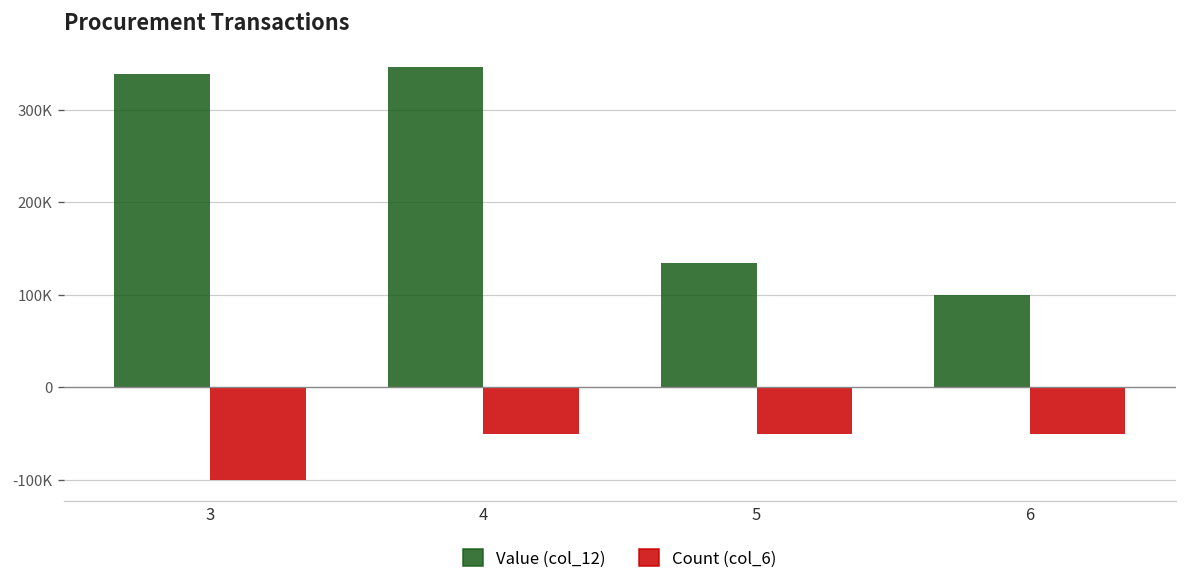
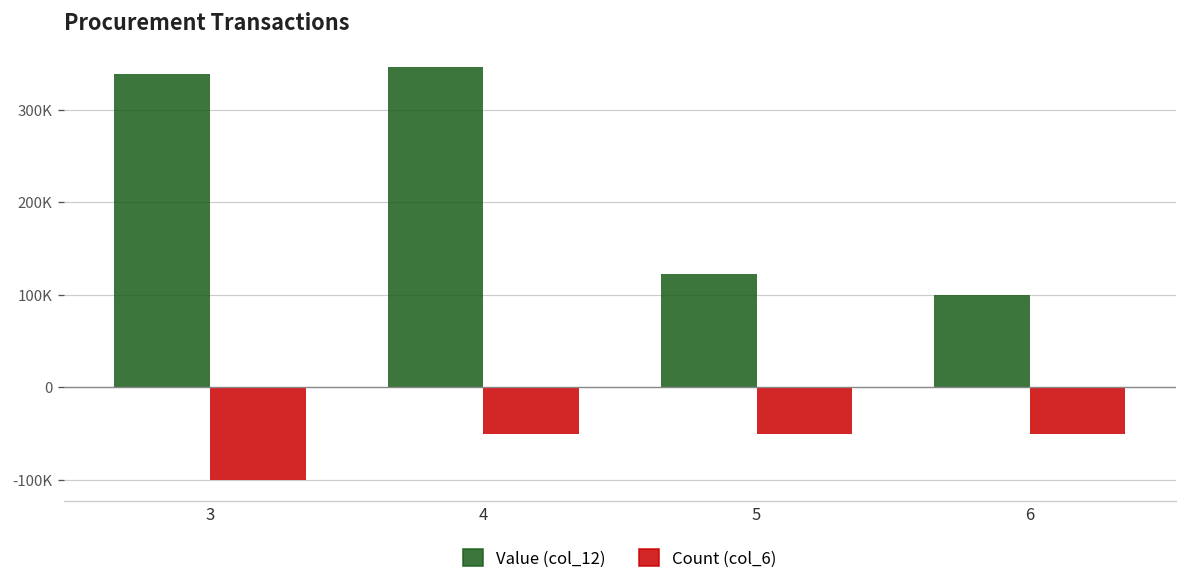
Value (col_12), 5: 130000 -> 120000
